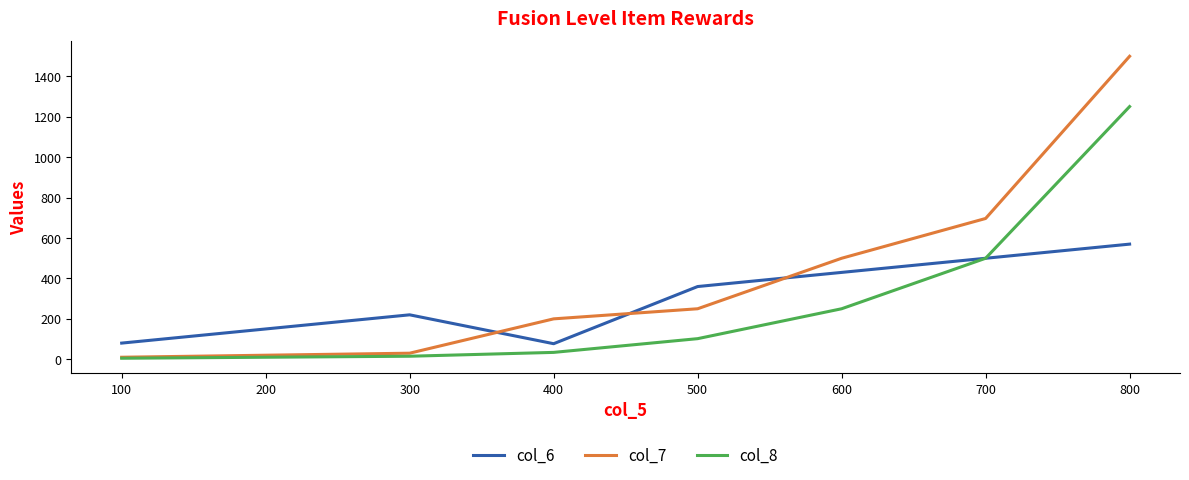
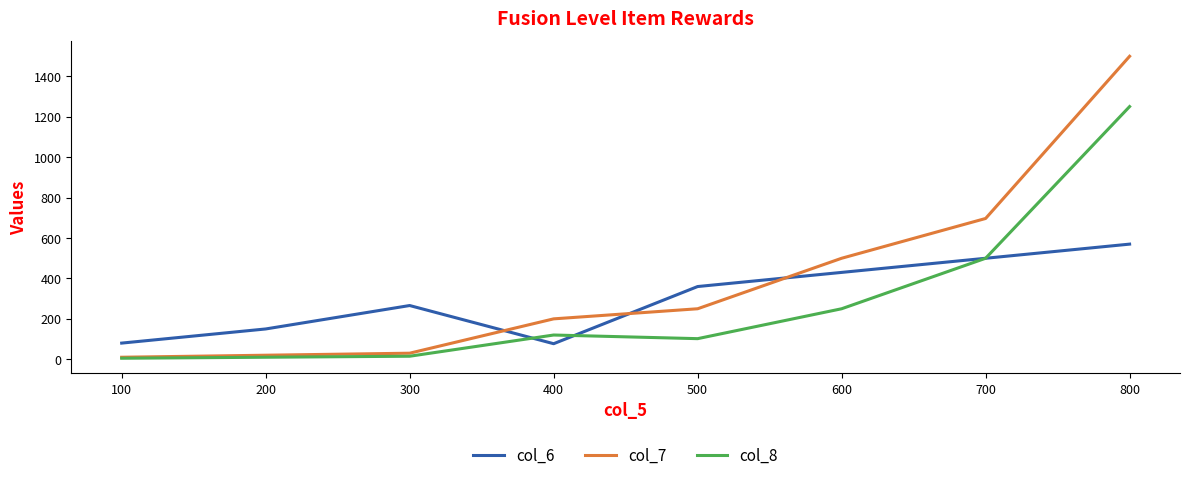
col_6, 300: 220 -> 270
col_8, 400: 30 -> 120
